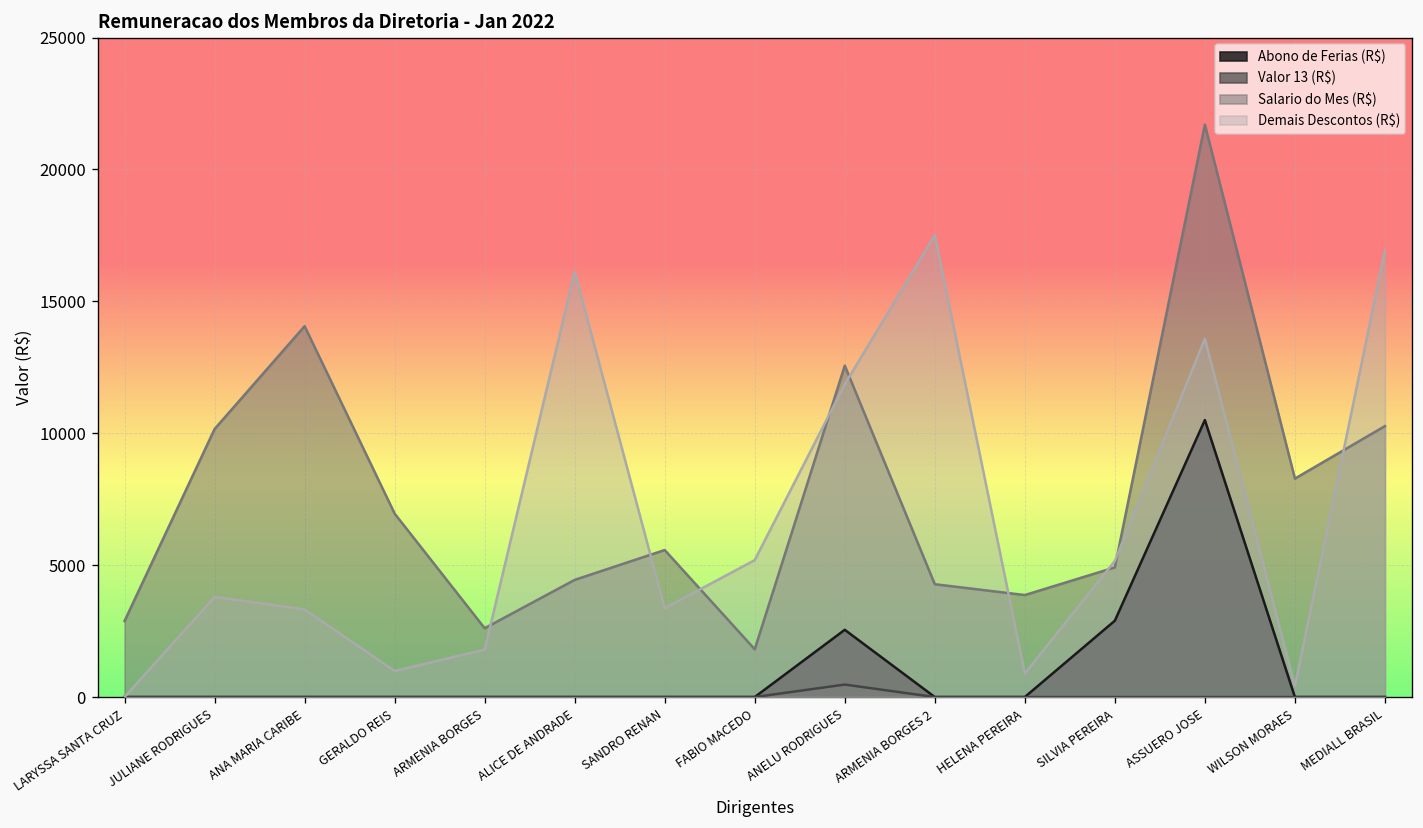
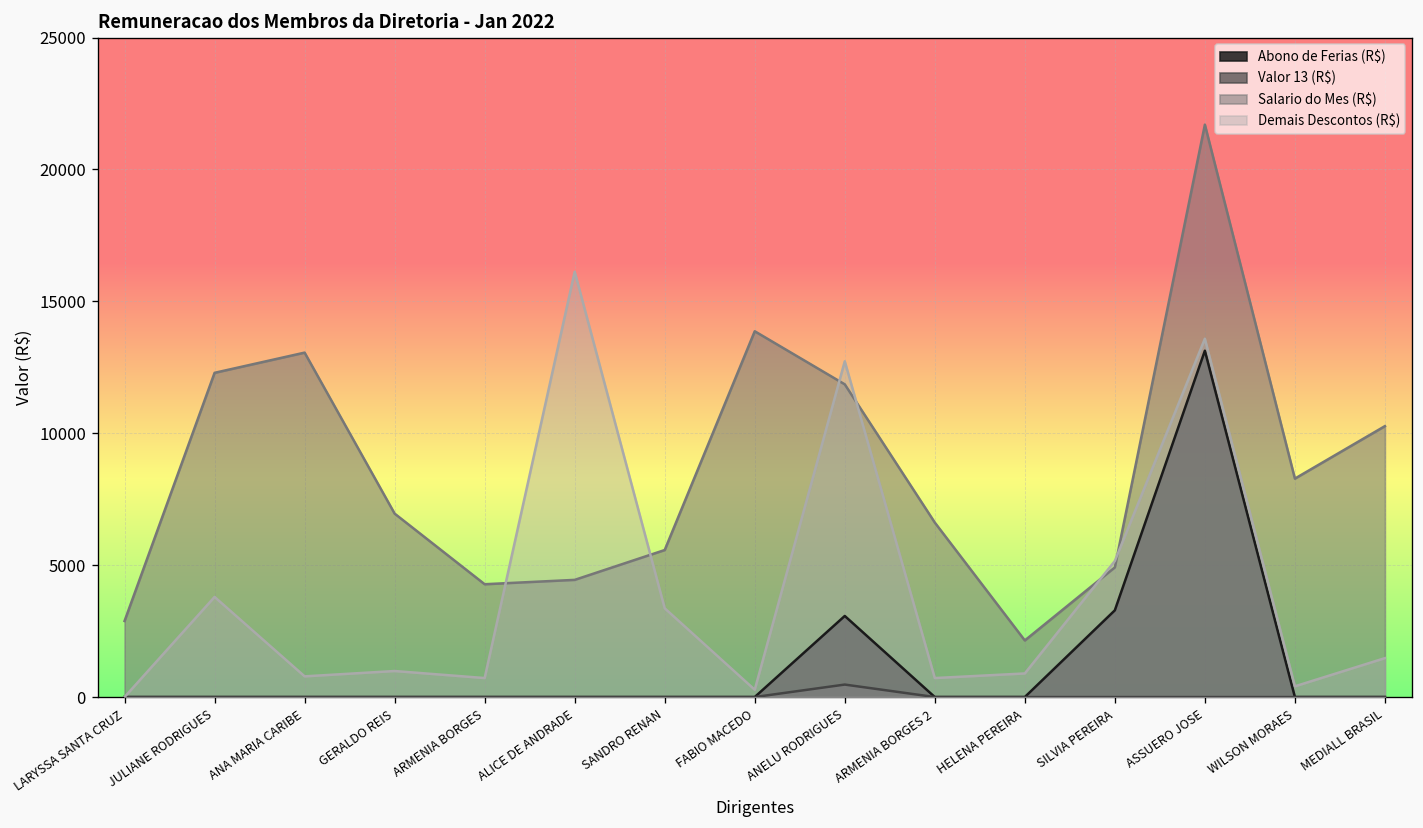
Salario do Mes (R$), JULIANE RODRIGUES: 10200 -> 12300
Salario do Mes (R$), ANA MARIA CARIBE: 14100 -> 13100
Demais Descontos (R$), ANA MARIA CARIBE: 3300 -> 800
Salario do Mes (R$), ARMENIA BORGES: 2600 -> 4300
Demais Descontos (R$), ARMENIA BORGES: 1800 -> 700
Salario do Mes (R$), FABIO MACEDO: 1800 -> 13900
Demais Descontos (R$), FABIO MACEDO: 5200 -> 300
Abono de Ferias (R$), ANELU RODRIGUES: 2500 -> 3100
Salario do Mes (R$), ANELU RODRIGUES: 12600 -> 11900
Demais Descontos (R$), ANELU RODRIGUES: 11900 -> 12700
Salario do Mes (R$), ARMENIA BORGES 2: 4300 -> 6600
Demais Descontos (R$), ARMENIA BORGES 2: 17500 -> 700
Salario do Mes (R$), HELENA PEREIRA: 3900 -> 2100
Abono de Ferias (R$), SILVIA PEREIRA: 2900 -> 3300
Abono de Ferias (R$), ASSUERO JOSE: 10500 -> 13100
Demais Descontos (R$), MEDIALL BRASIL: 16900 -> 1500
